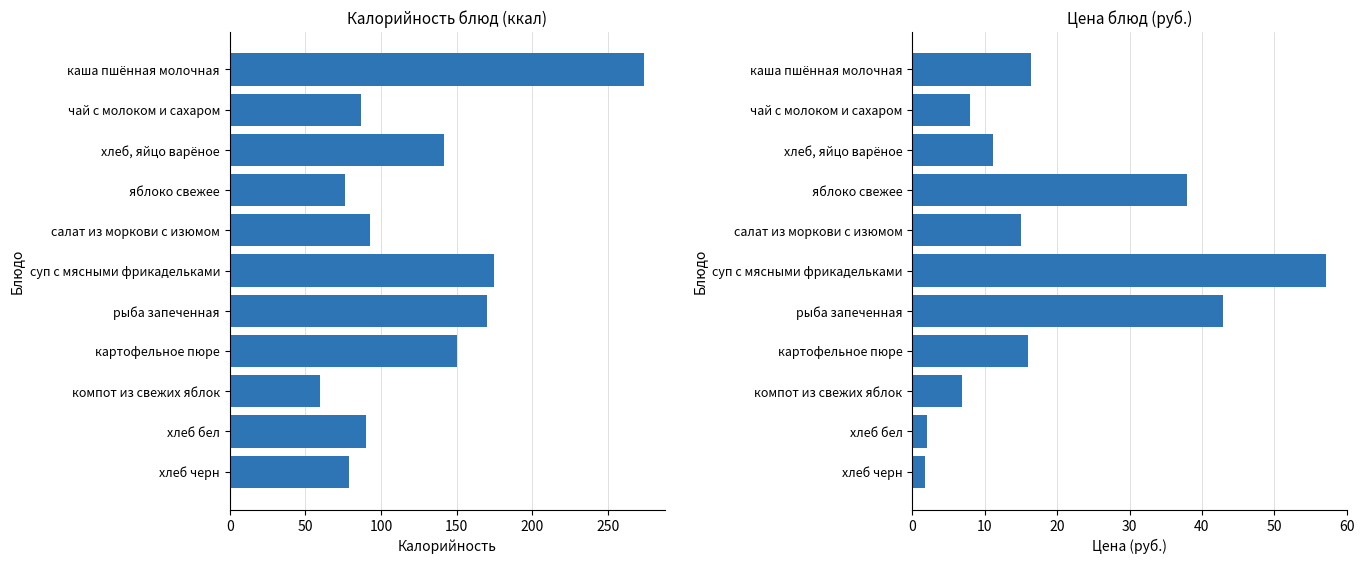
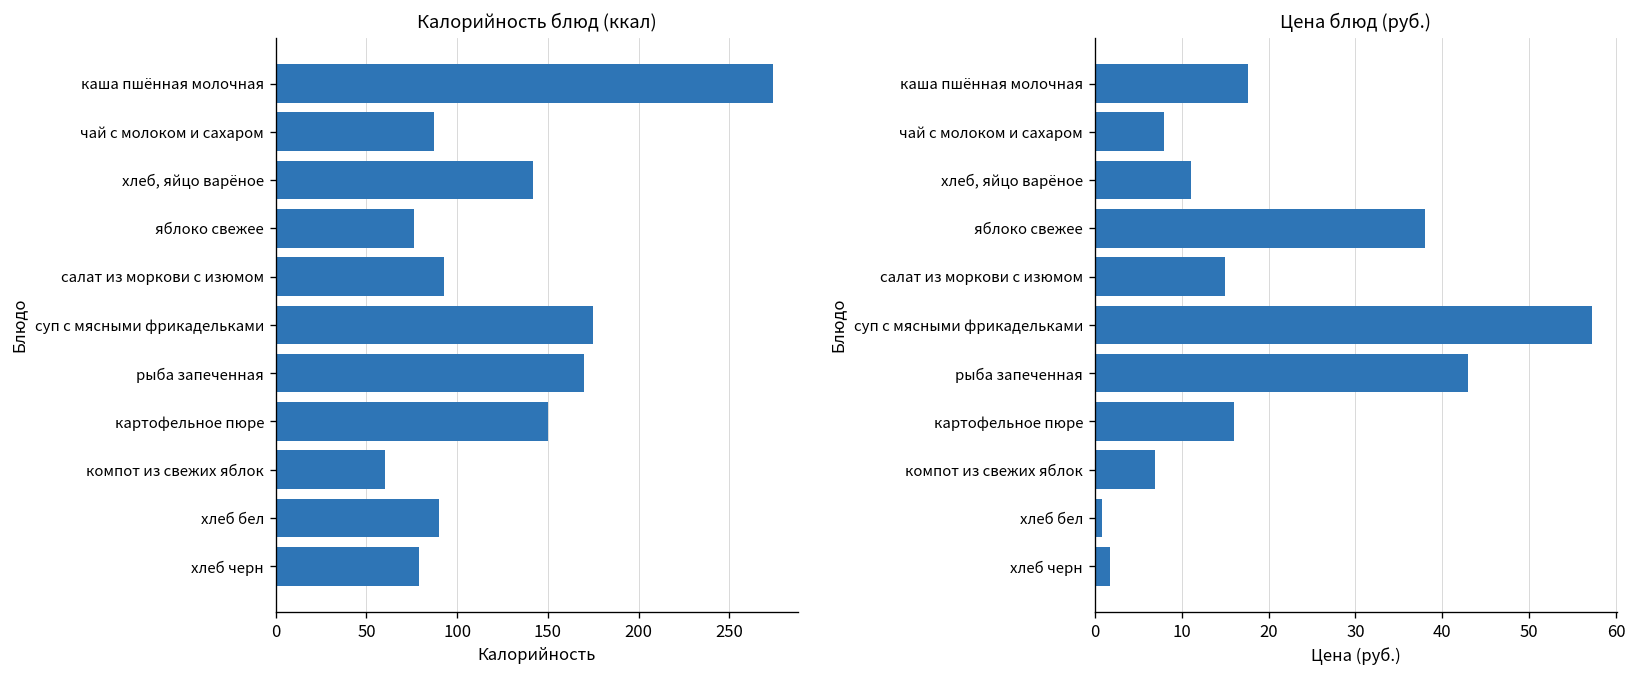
Цена блюд (руб.), каша пшённая молочная: 16 -> 18
Цена блюд (руб.), хлеб бел: 2 -> 1
